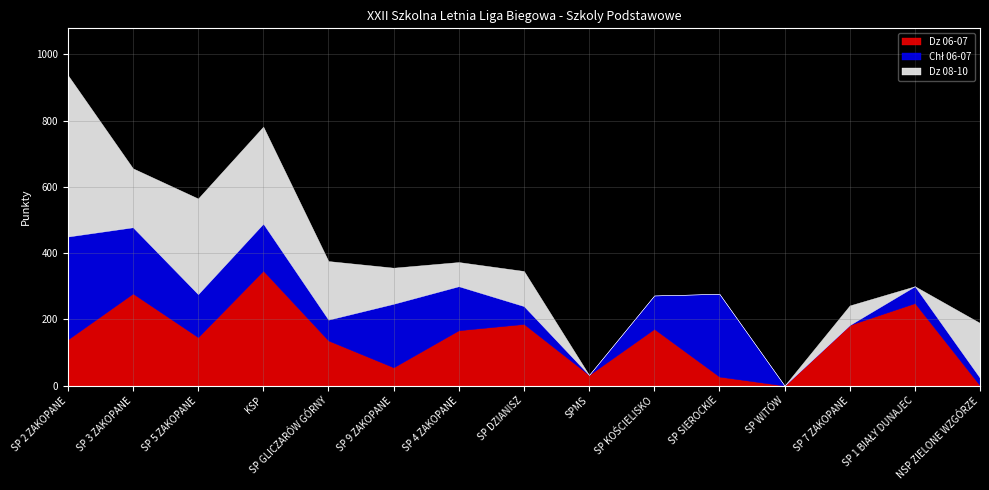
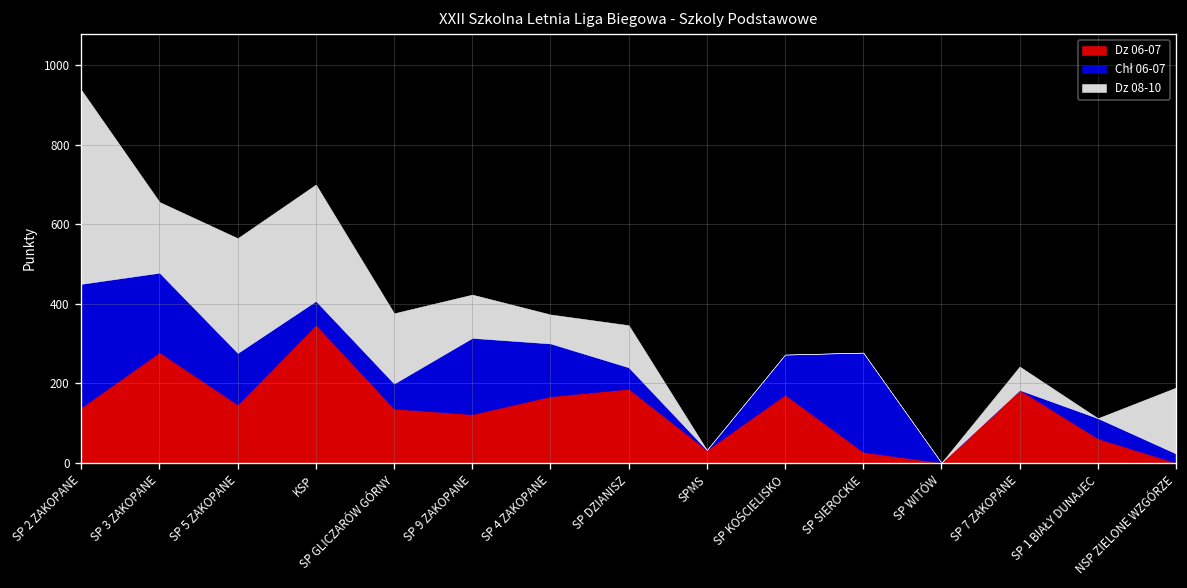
Chł 06-07, KSP: 140 -> 60
Dz 06-07, SP 9 ZAKOPANE: 60 -> 120
Dz 06-07, SP 1 BIAŁY DUNAJEC: 250 -> 60
